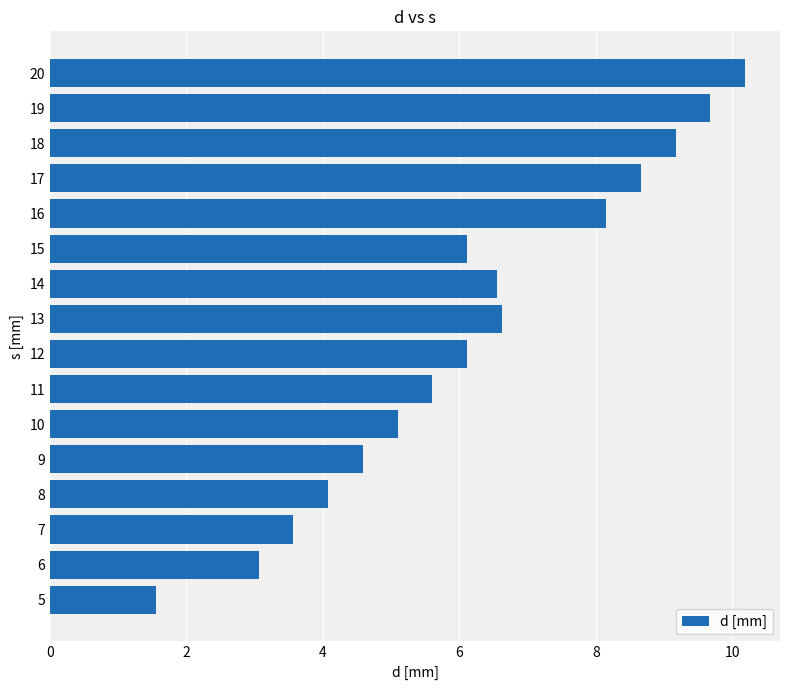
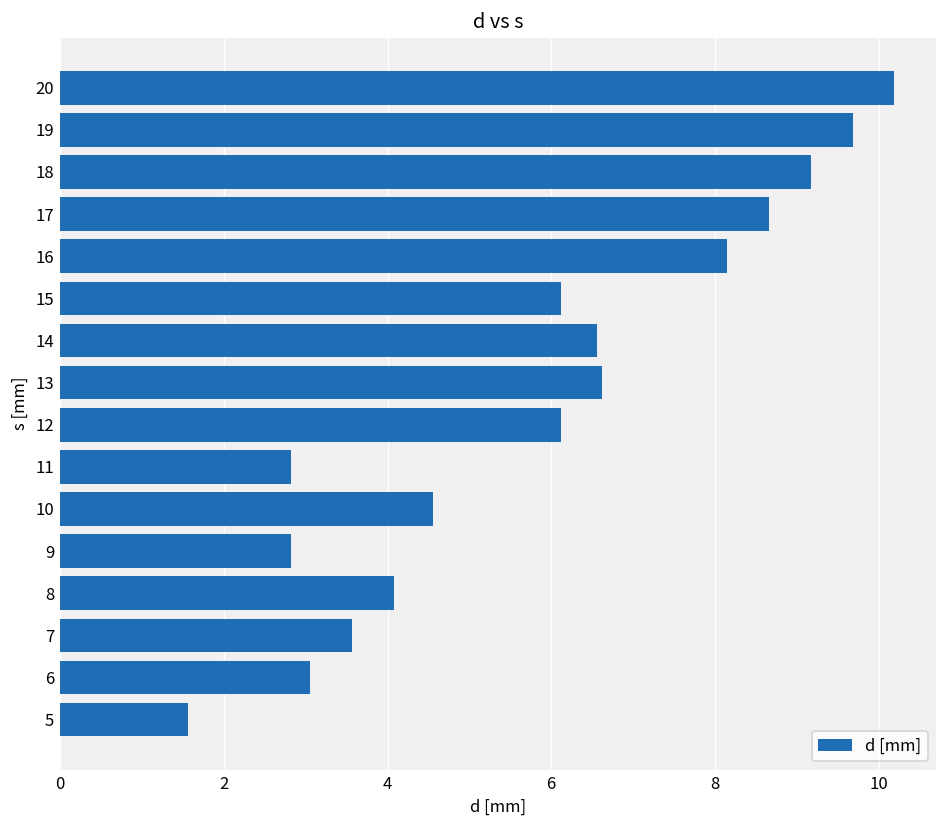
11: 5.6 -> 2.8
10: 5.1 -> 4.6
9: 4.6 -> 2.8
